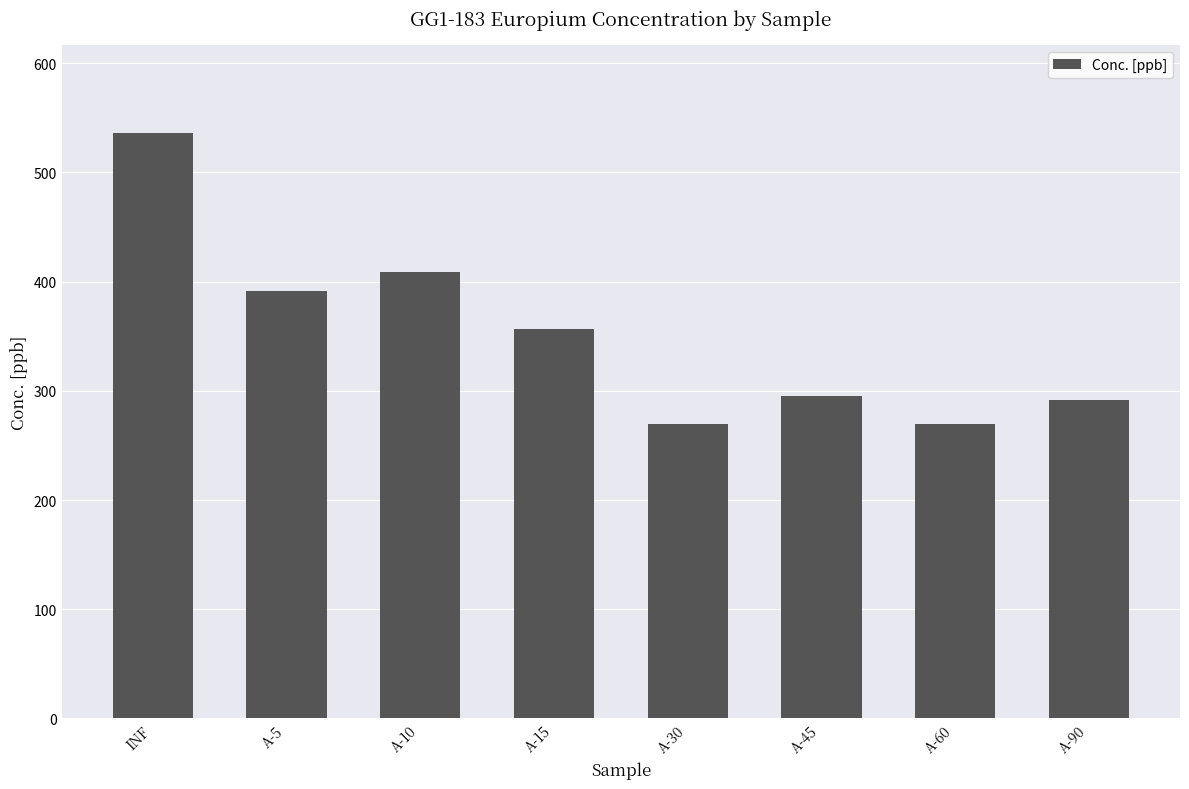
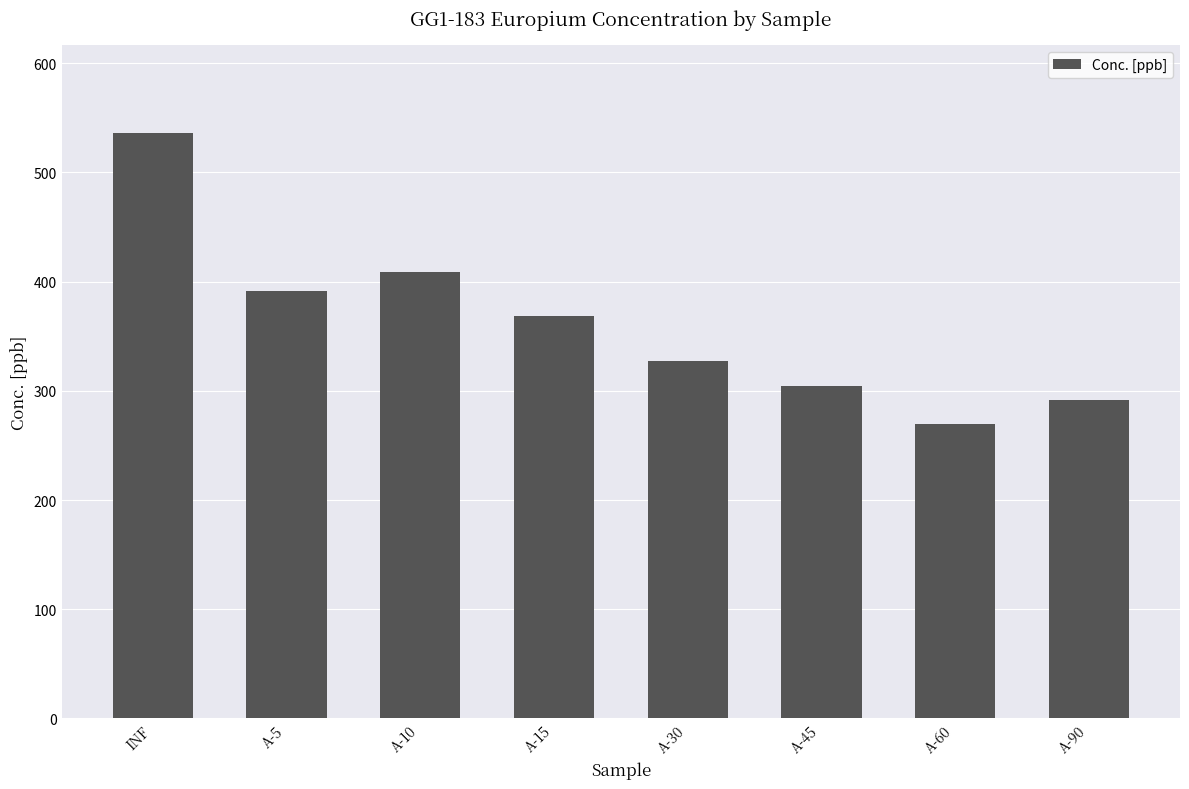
A-15: 357 -> 368
A-30: 270 -> 327
A-45: 296 -> 304
